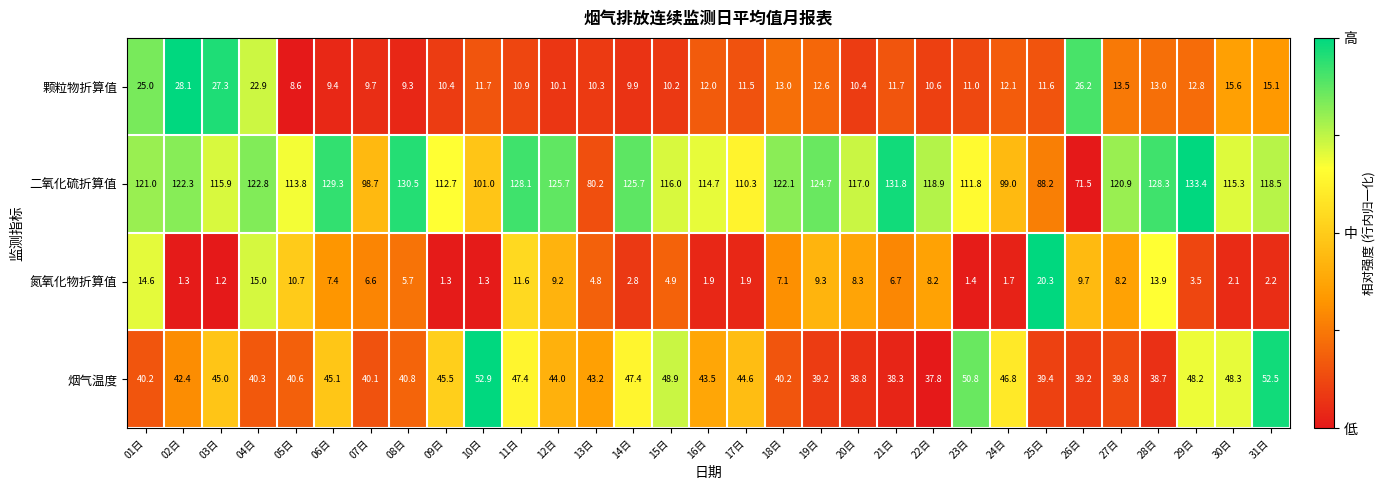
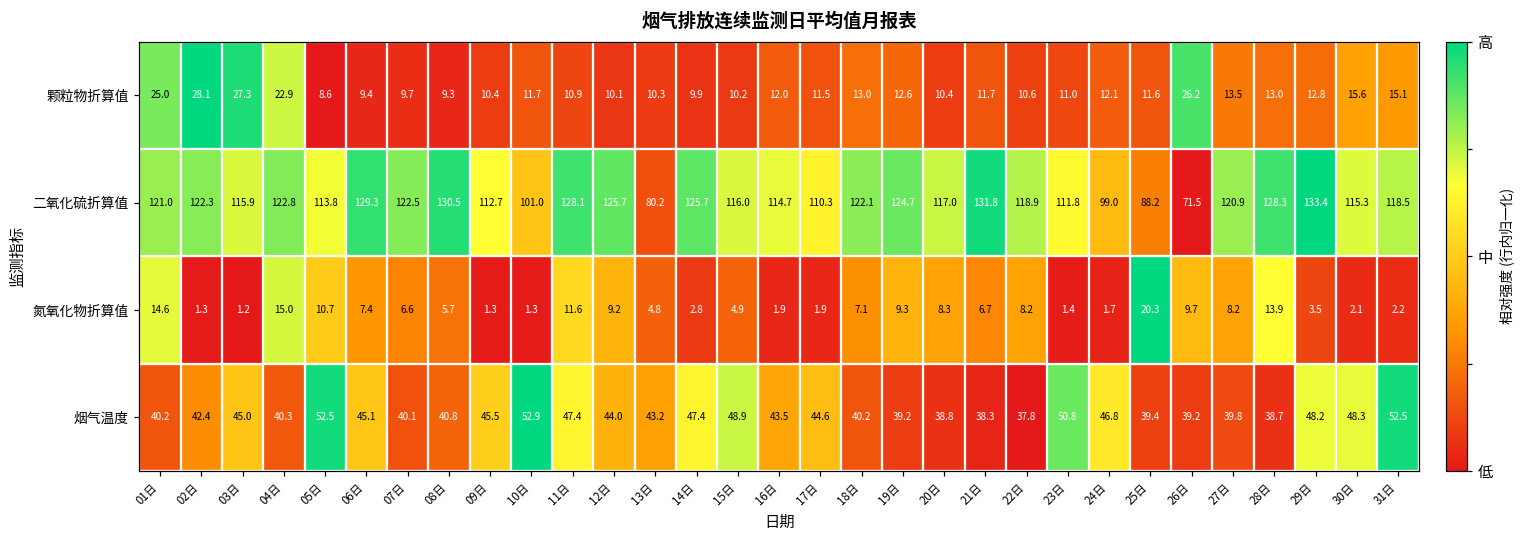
二氧化硫折算值, 07日: 98.7 -> 122.5
烟气温度, 05日: 40.6 -> 52.5
